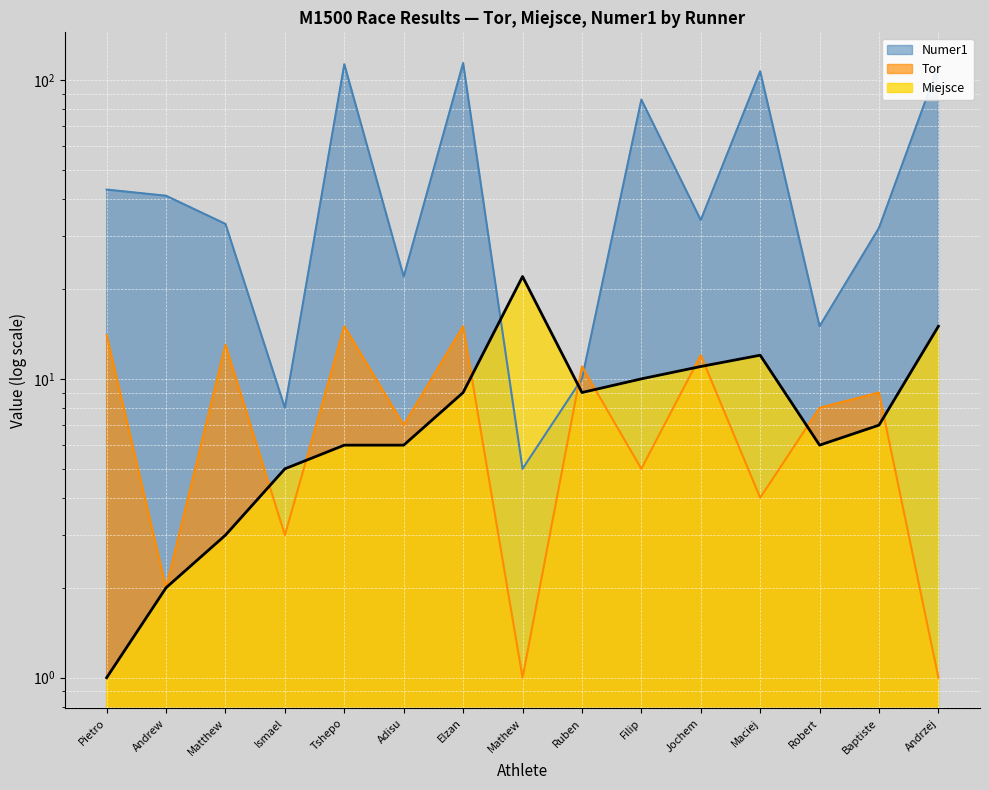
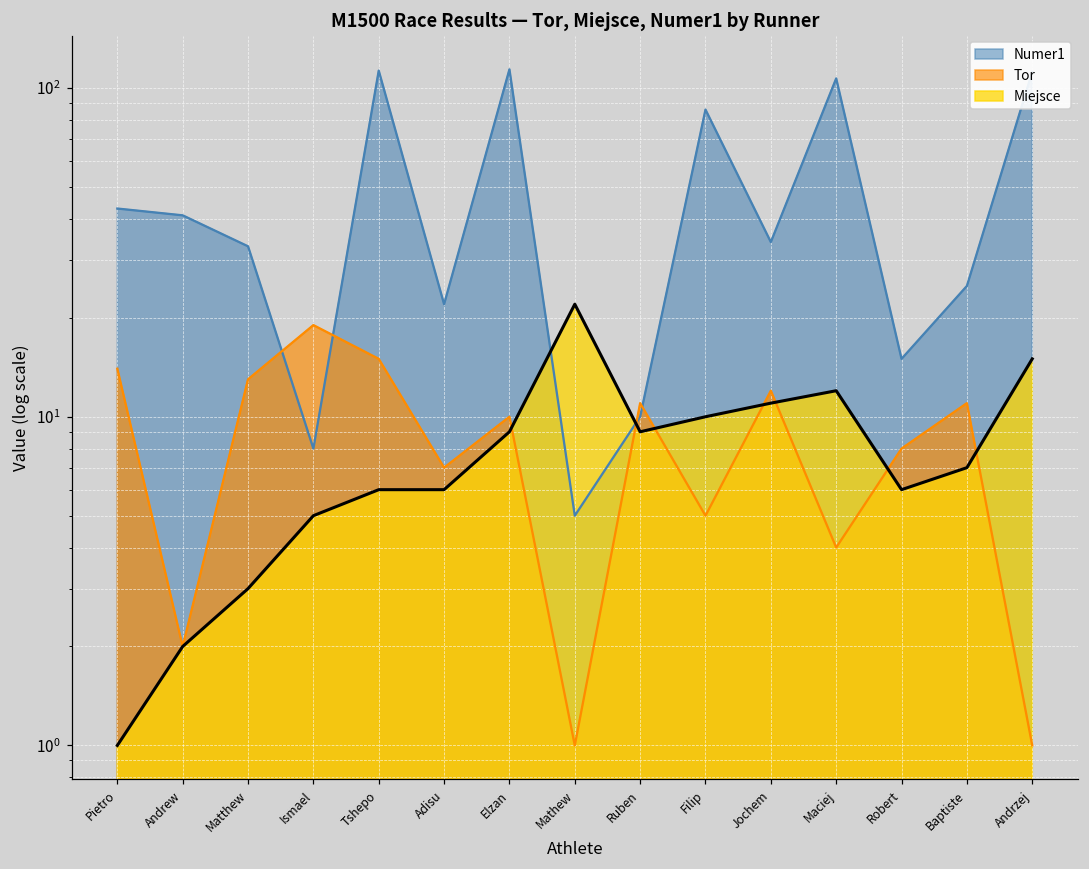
Tor, Ismael: 3 -> 19
Tor, Elzan: 15 -> 10
Numer1, Baptiste: 32 -> 25
Tor, Baptiste: 9 -> 11
